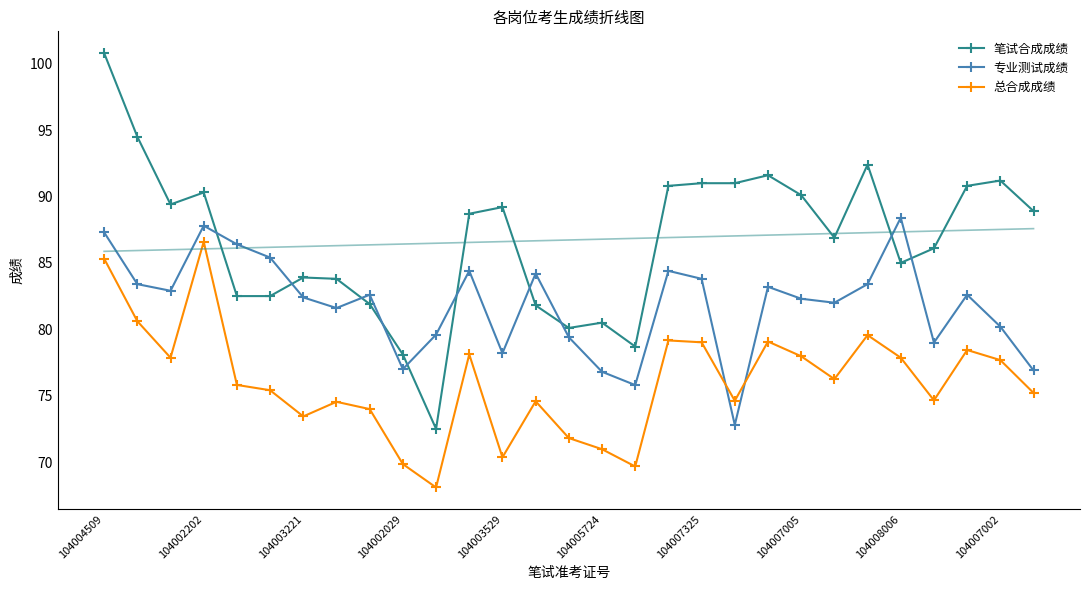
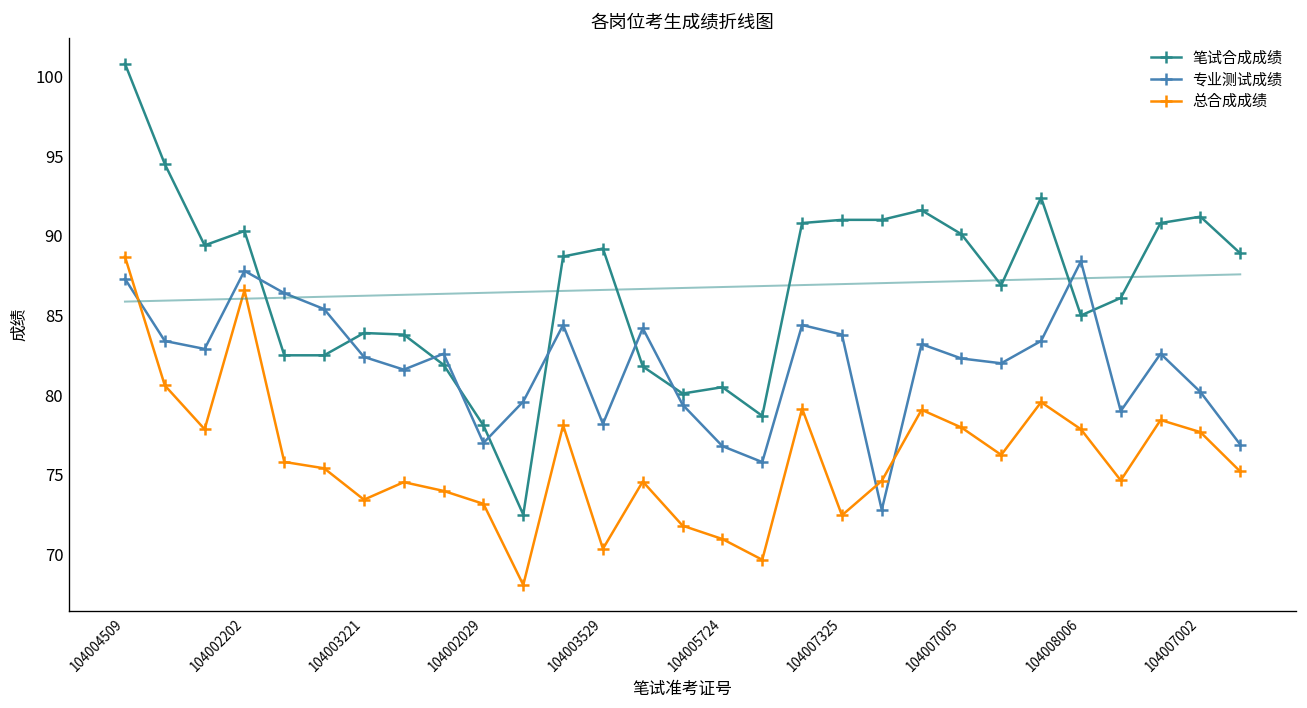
总合成成绩, 104004509: 85.3 -> 88.7
总合成成绩, 104002029: 69.9 -> 73.2
总合成成绩, 104007325: 79.0 -> 72.5
